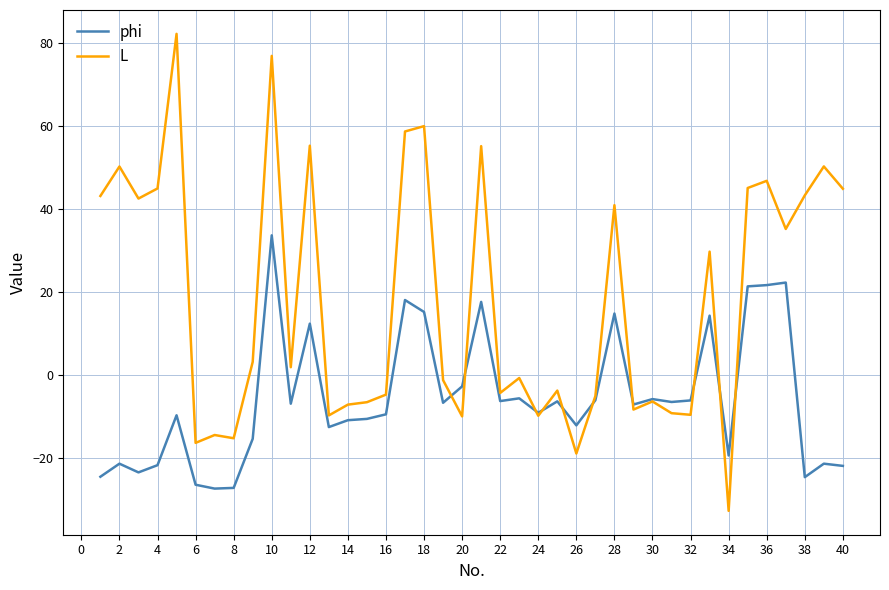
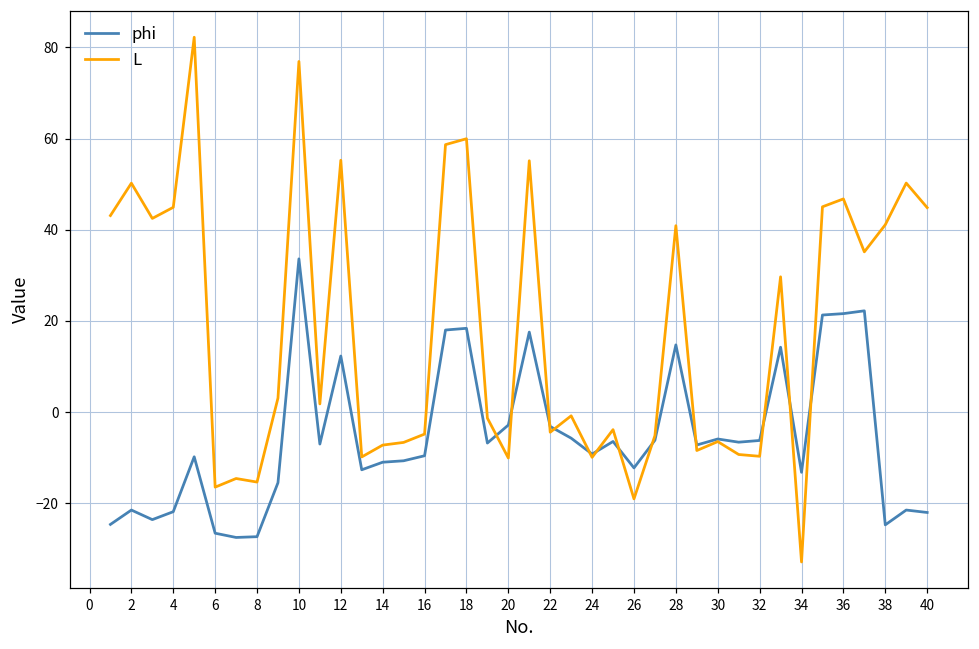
phi, 18: 15 -> 18
phi, 22: -6 -> -3
phi, 34: -20 -> -13
L, 38: 43 -> 41
